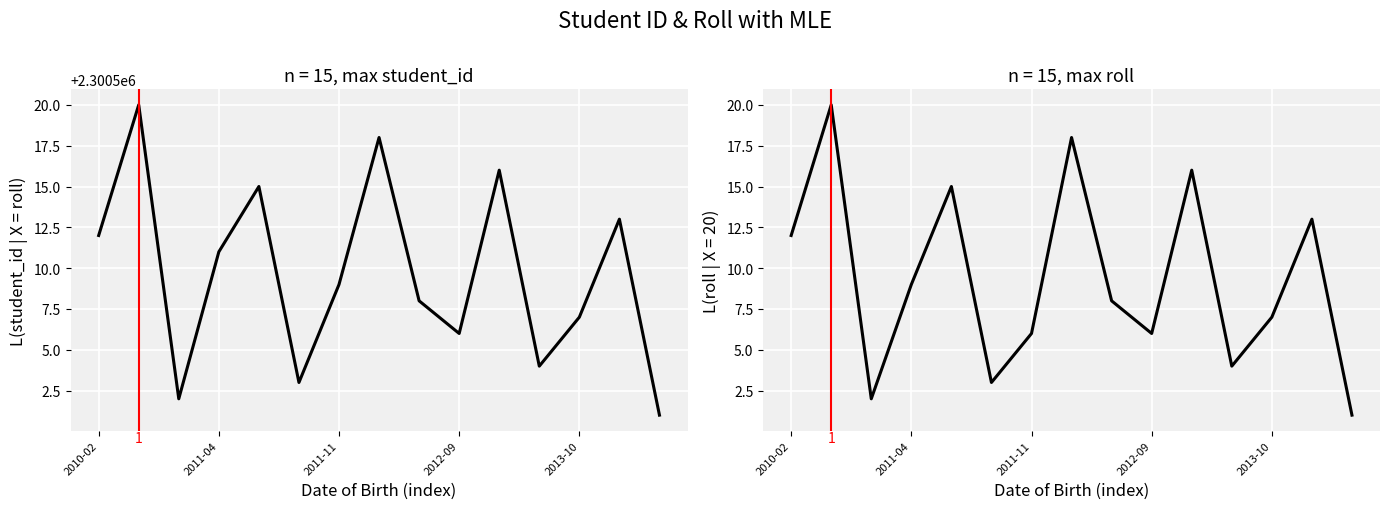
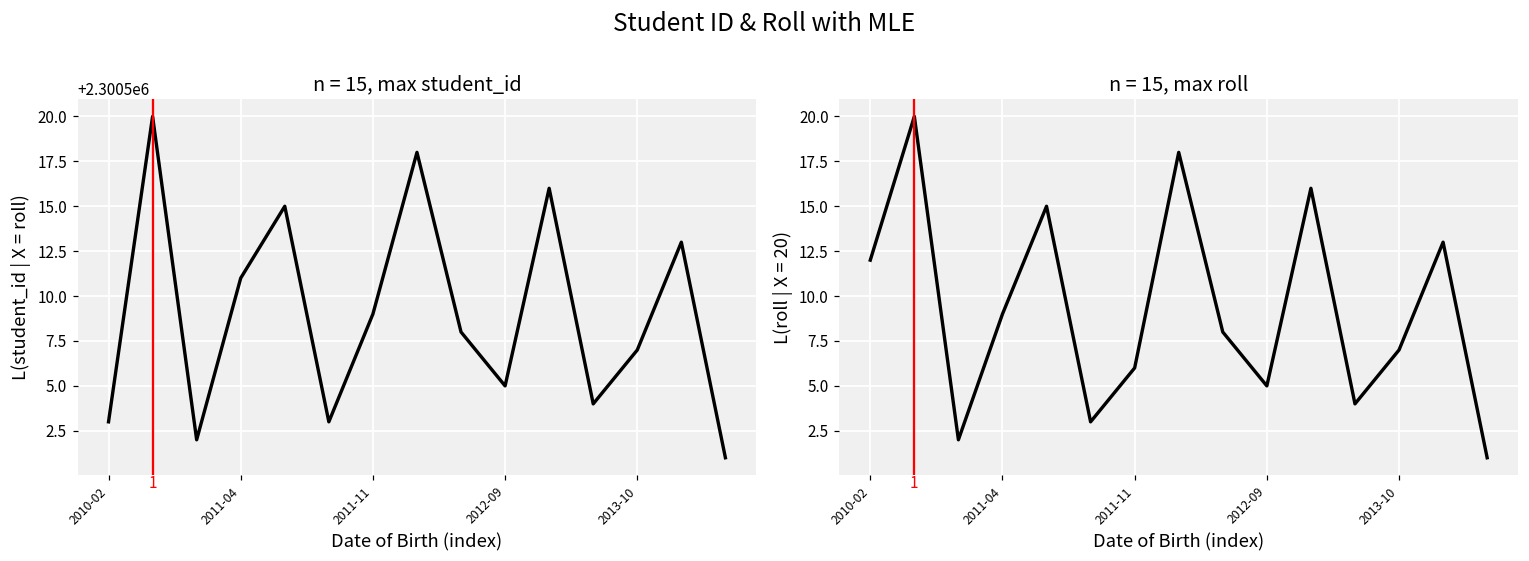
n = 15, max student_id, 2010-02: 2300512 -> 2300503
n = 15, max student_id, 2012-09: 2300506 -> 2300505
n = 15, max roll, 2012-09: 6 -> 5
